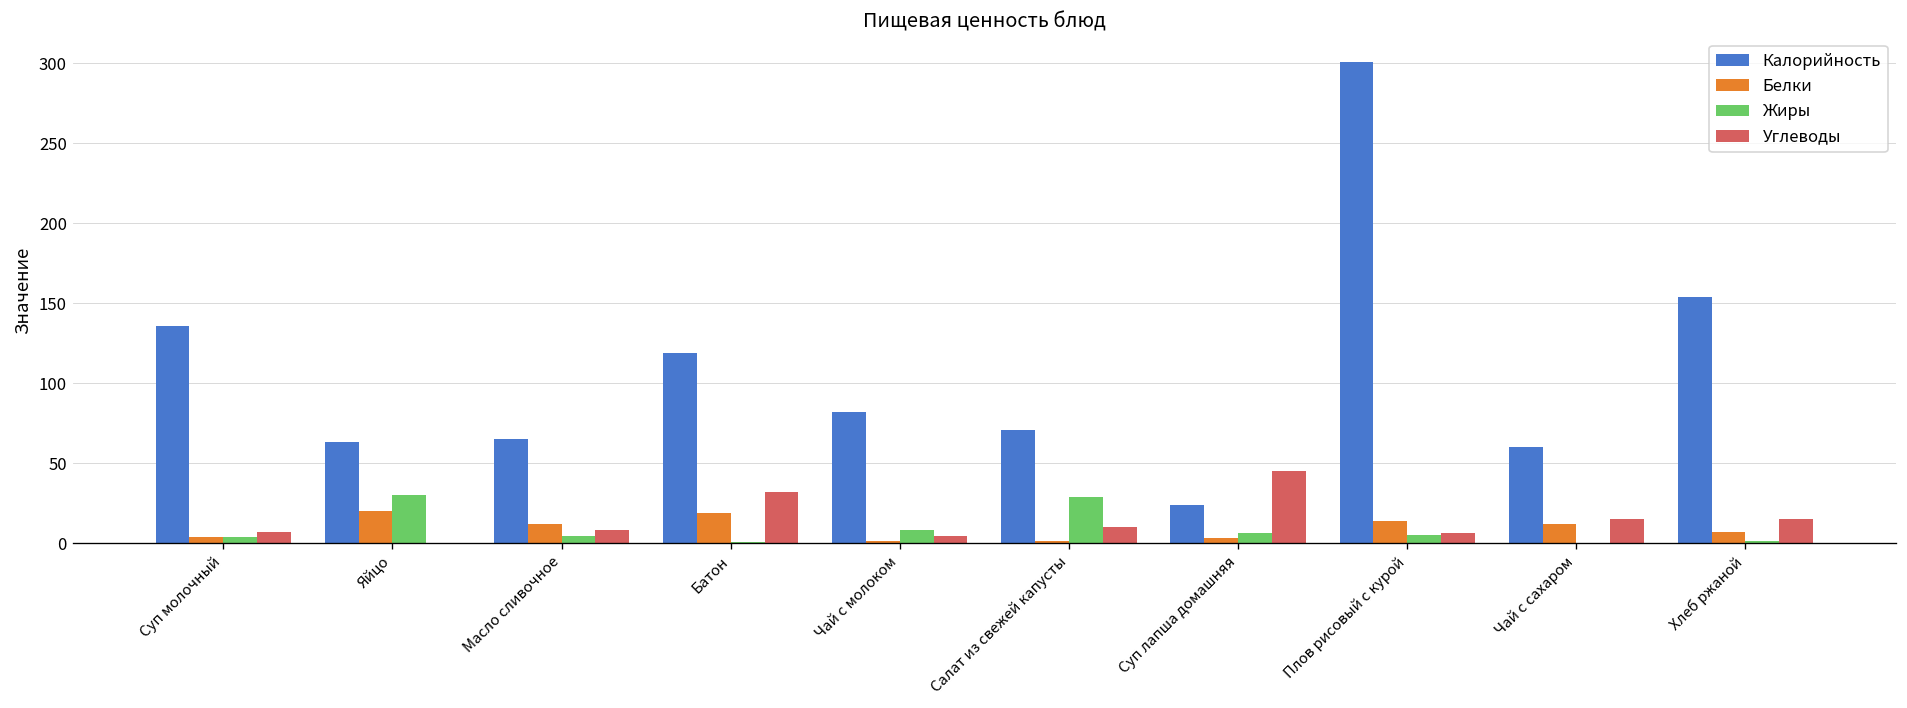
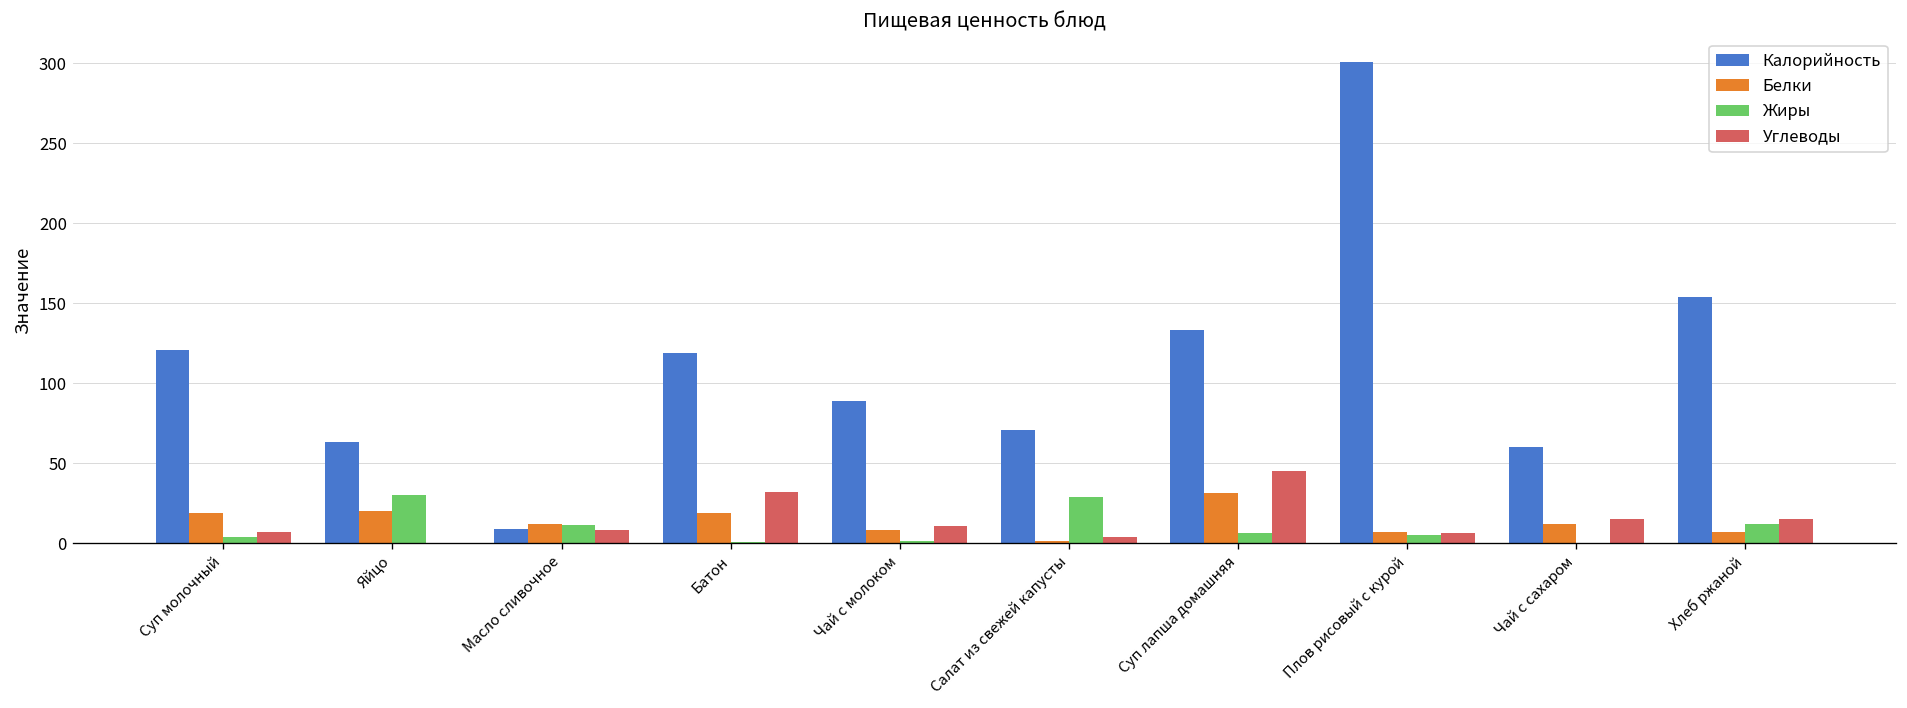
Калорийность, Суп молочный: 136 -> 121
Белки, Суп молочный: 4 -> 19
Калорийность, Масло сливочное: 65 -> 9
Жиры, Масло сливочное: 4 -> 11
Калорийность, Чай с молоком: 82 -> 89
Белки, Чай с молоком: 2 -> 8
Жиры, Чай с молоком: 8 -> 1
Углеводы, Чай с молоком: 5 -> 11
Углеводы, Салат из свежей капусты: 10 -> 4
Калорийность, Суп лапша домашняя: 24 -> 133
Белки, Суп лапша домашняя: 3 -> 31
Белки, Плов рисовый с курой: 14 -> 7
Жиры, Хлеб ржаной: 1 -> 12
